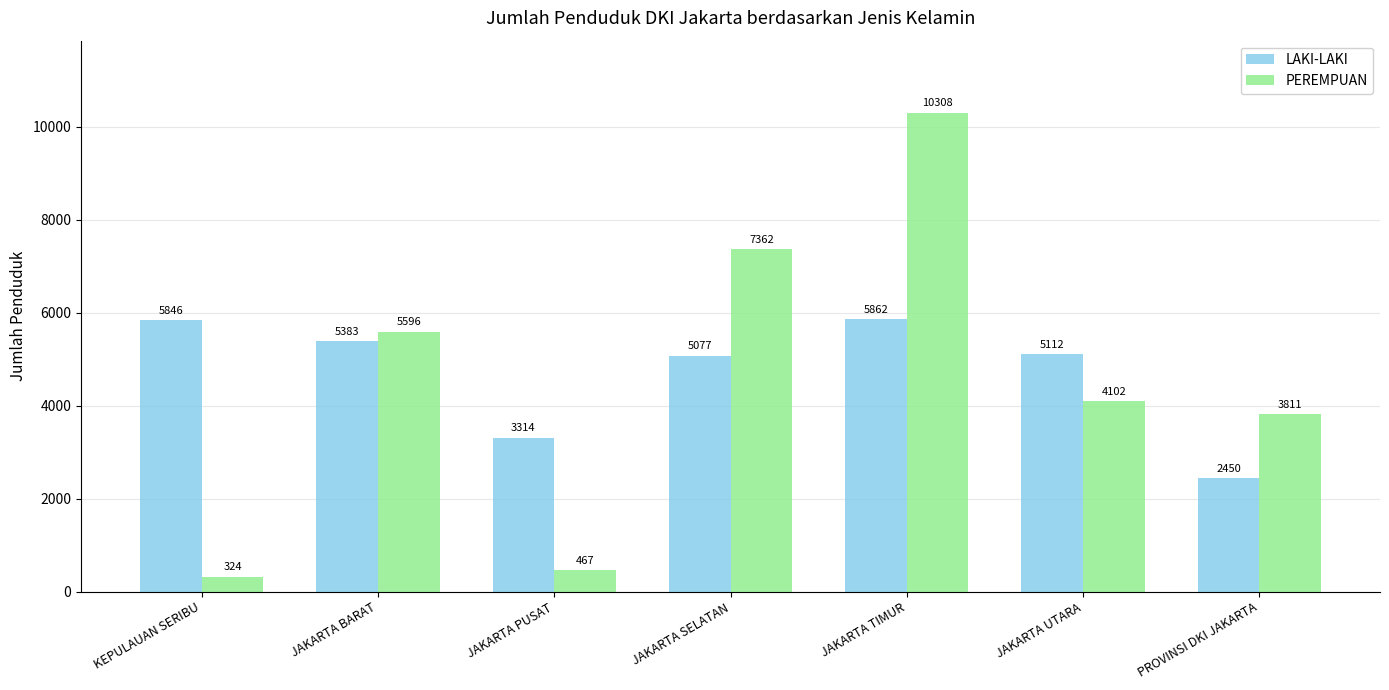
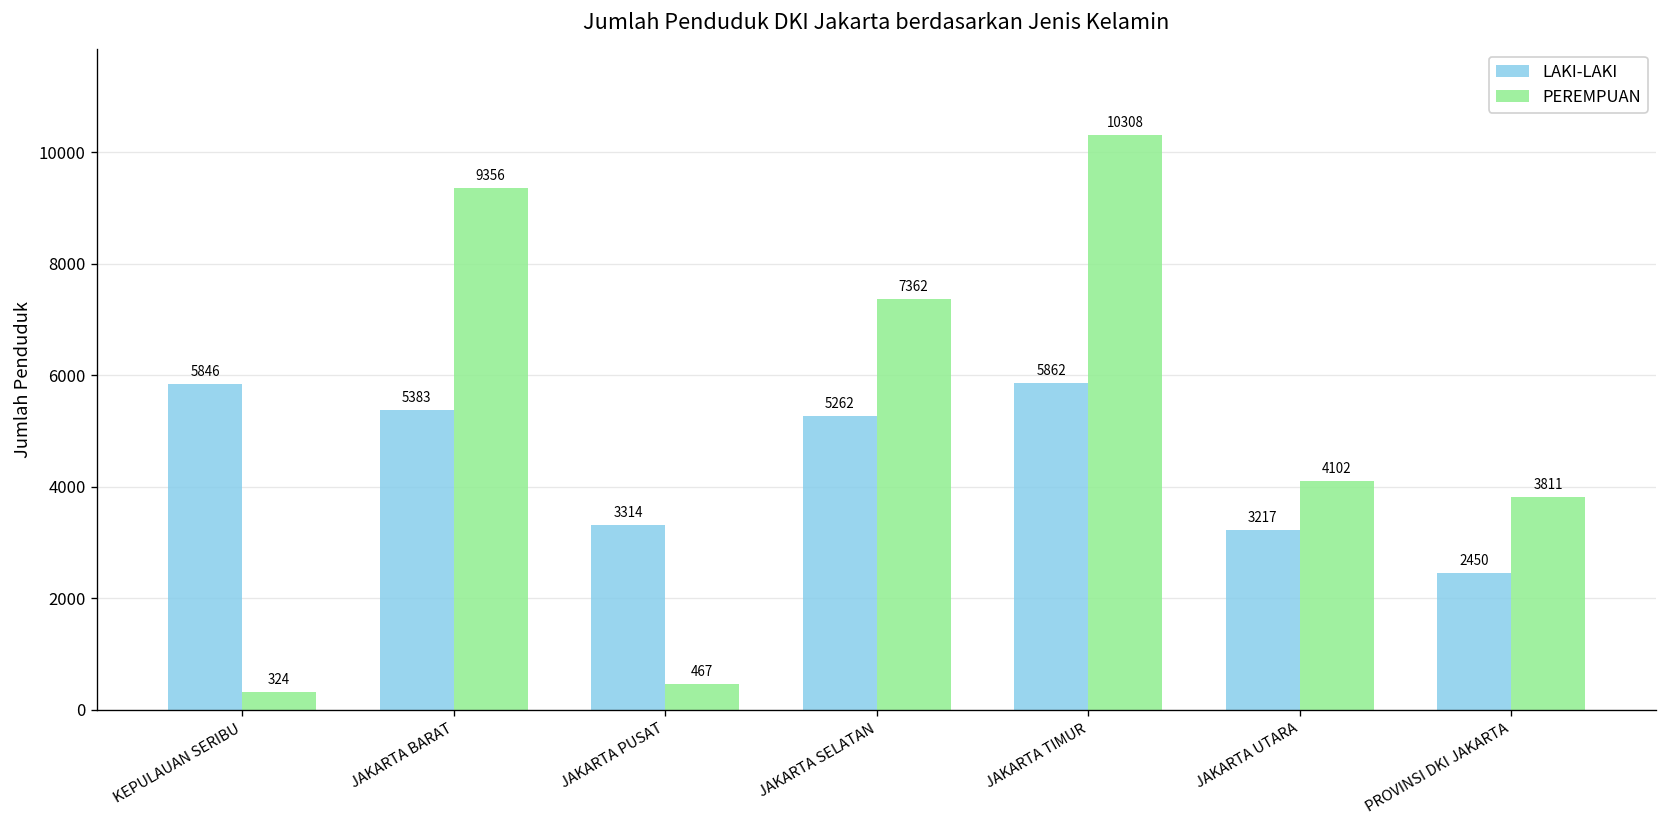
PEREMPUAN, JAKARTA BARAT: 5596 -> 9356
LAKI-LAKI, JAKARTA SELATAN: 5077 -> 5262
LAKI-LAKI, JAKARTA UTARA: 5112 -> 3217
